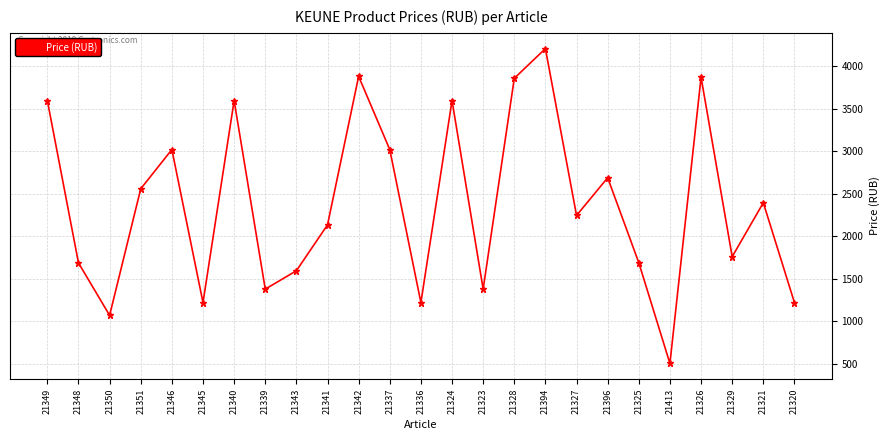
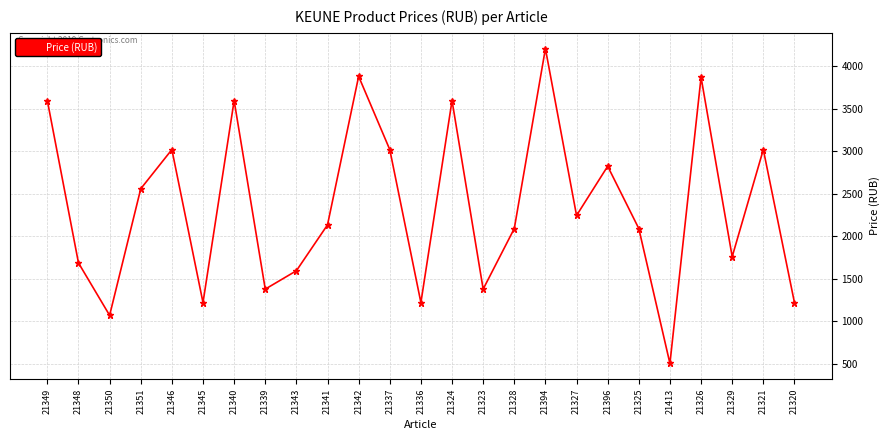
21328: 3900 -> 2100
21396: 2700 -> 2800
21325: 1700 -> 2100
21321: 2400 -> 3000
